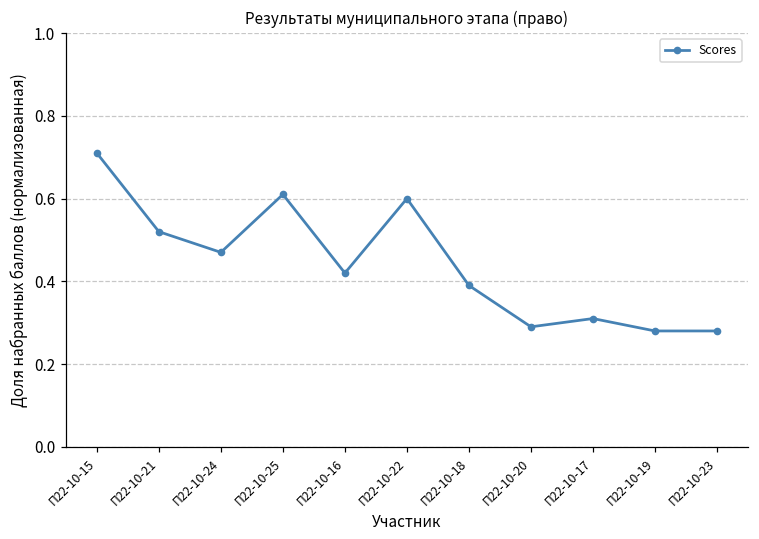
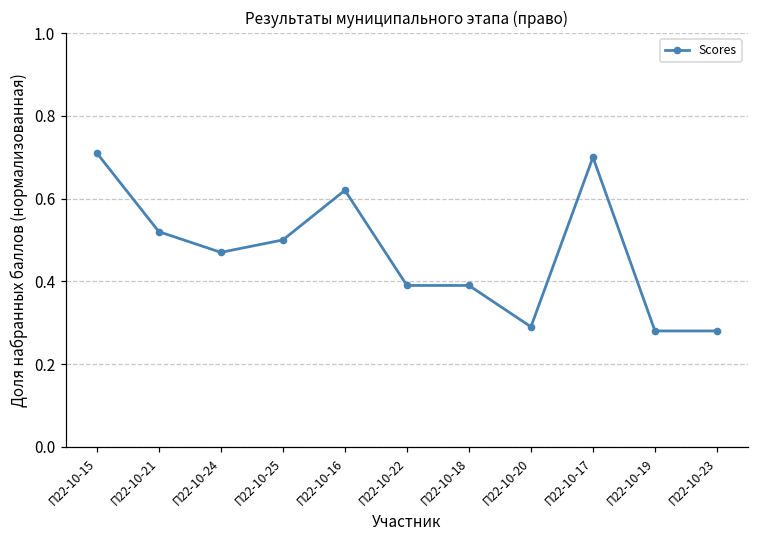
П22-10-25: 0.61 -> 0.50
П22-10-16: 0.42 -> 0.62
П22-10-22: 0.60 -> 0.39
П22-10-17: 0.31 -> 0.70
